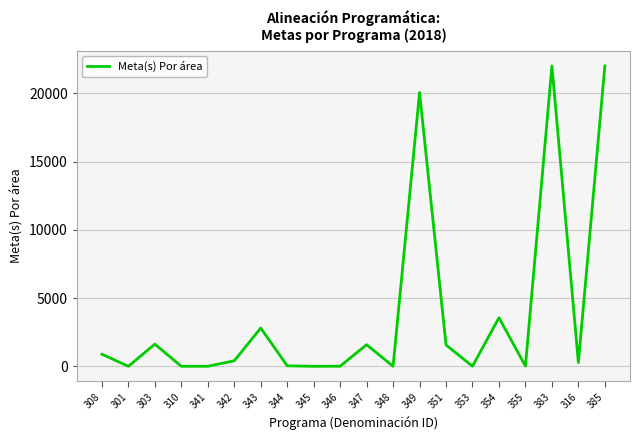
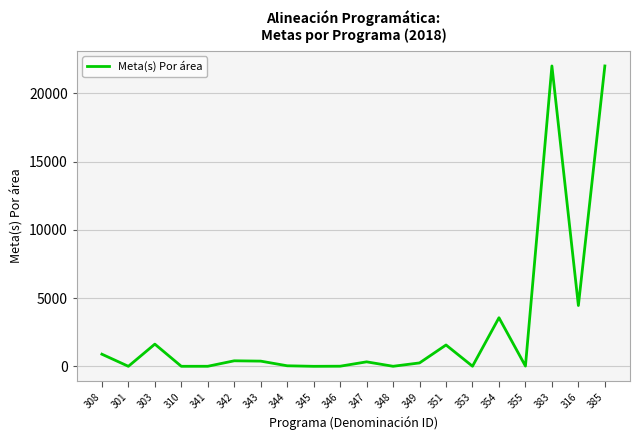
343: 2800 -> 400
347: 1600 -> 300
349: 20100 -> 300
316: 300 -> 4500
